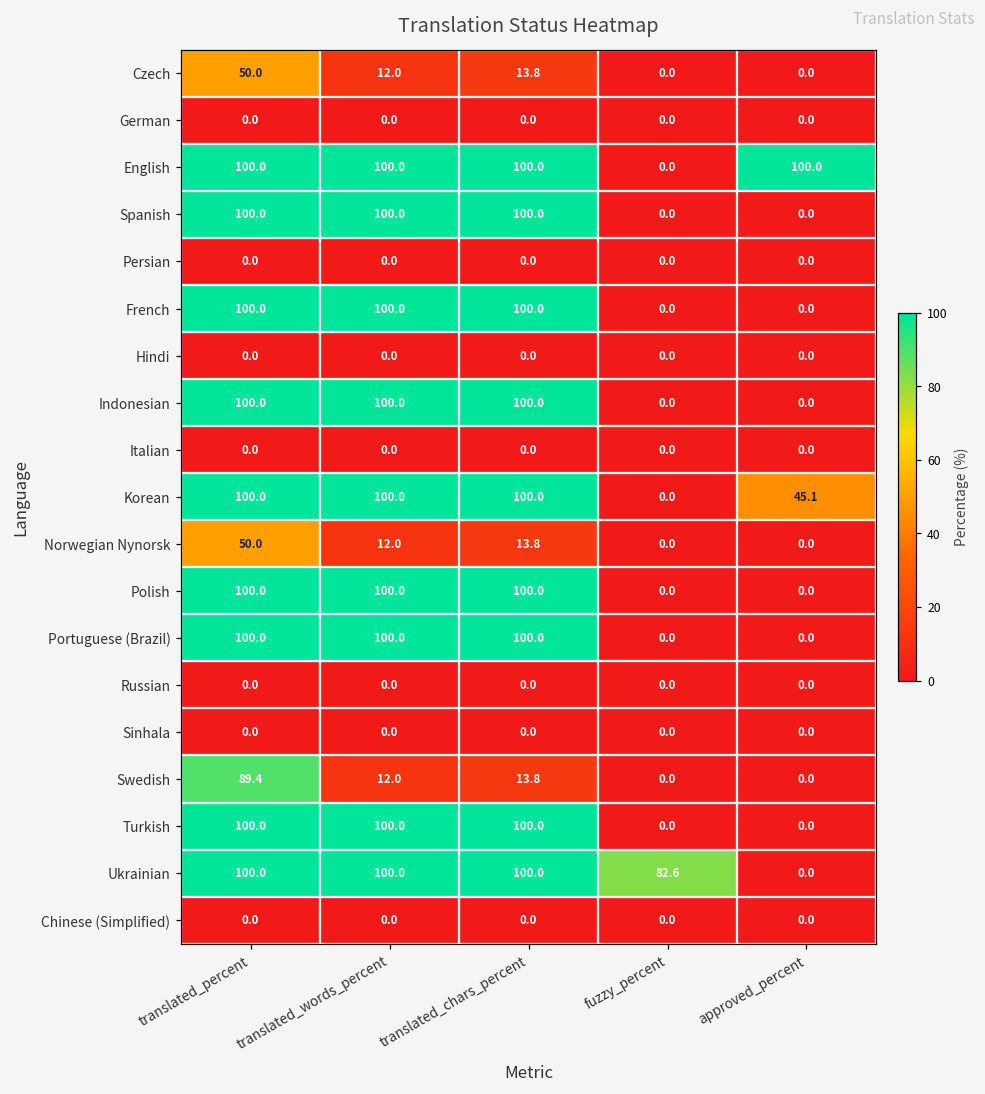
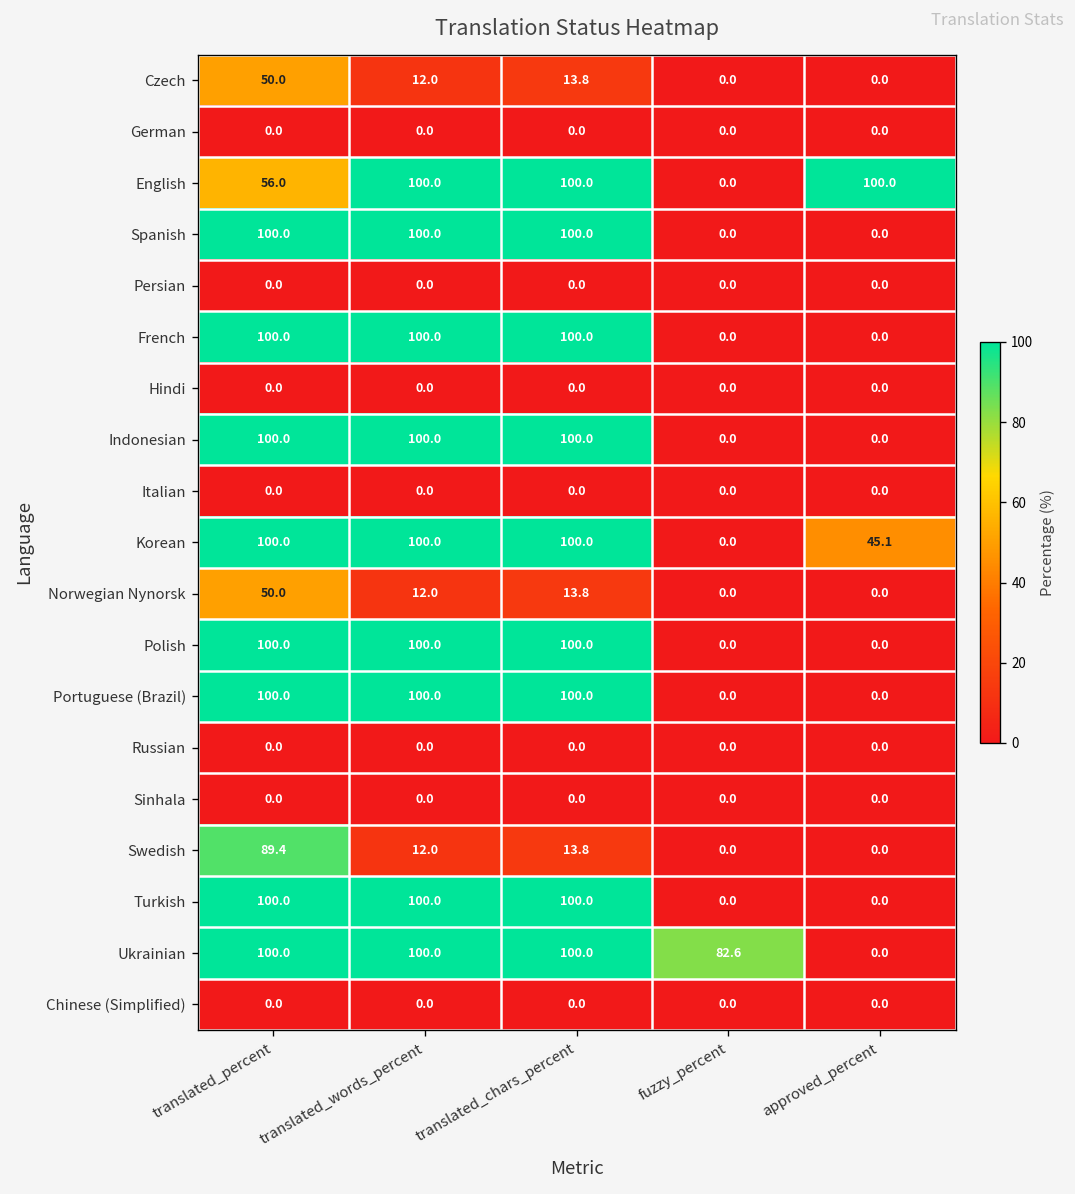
English, translated_percent: 100.0 -> 56.0
